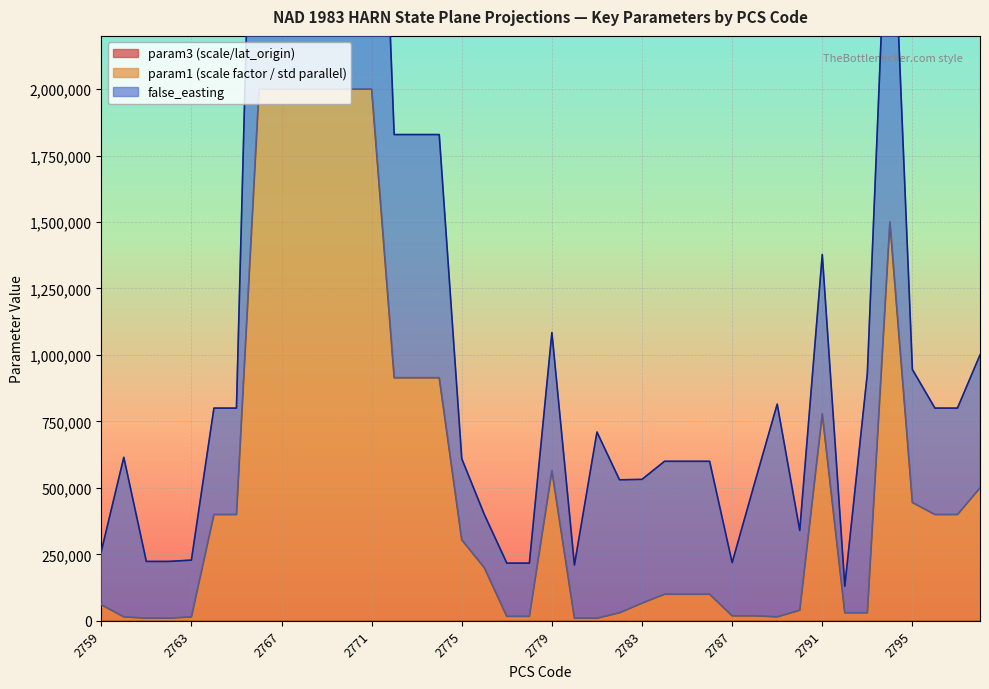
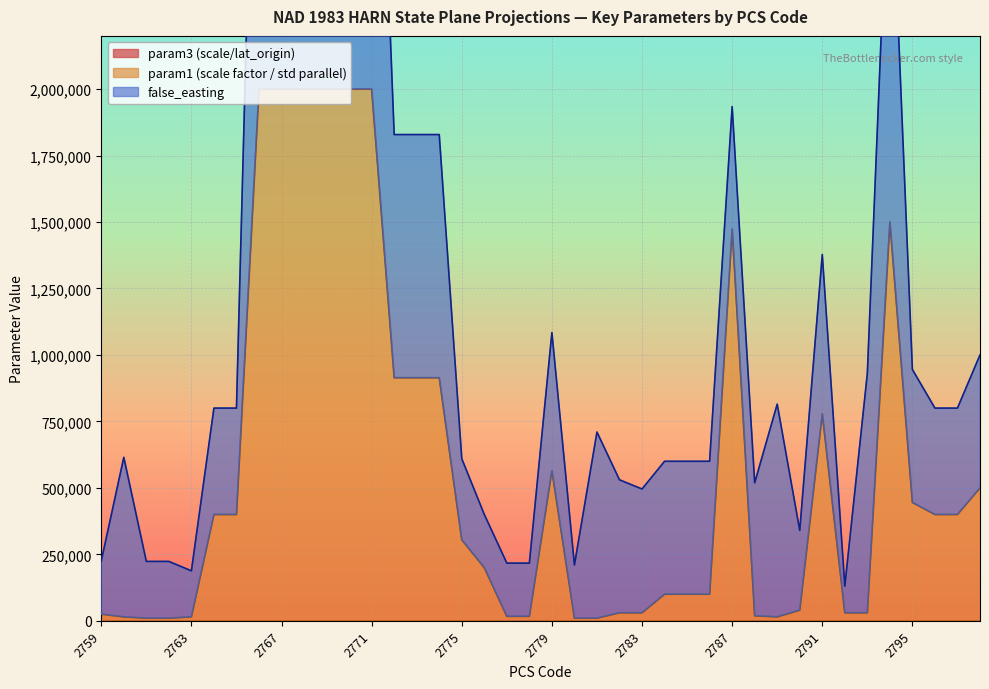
param1 (scale factor / std parallel), 2759: 60,000 -> 30,000
false_easting, 2763: 210,000 -> 170,000
param1 (scale factor / std parallel), 2783: 70,000 -> 30,000
param1 (scale factor / std parallel), 2787: 20,000 -> 1,470,000
false_easting, 2787: 200,000 -> 460,000
